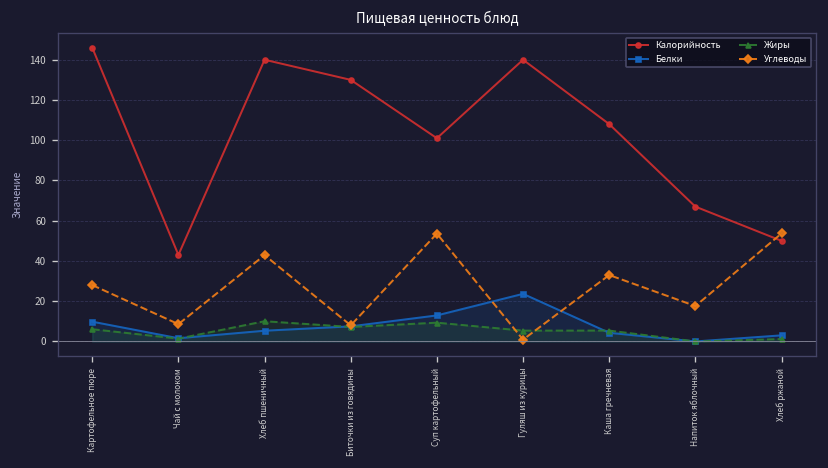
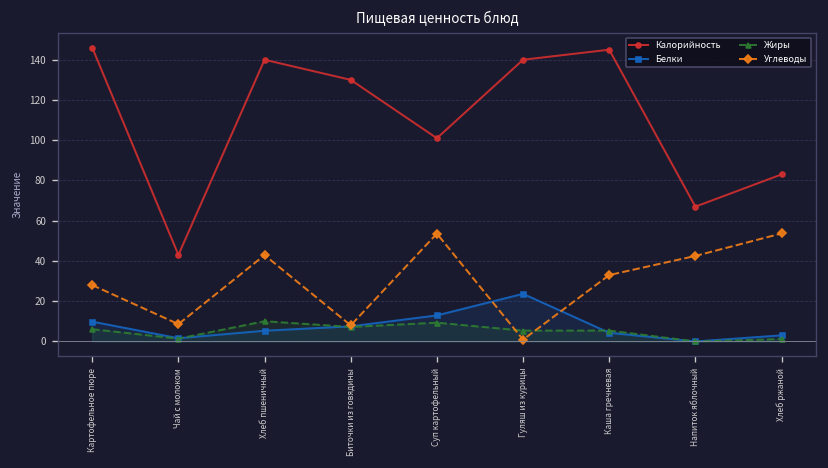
Калорийность, Каша гречневая: 108 -> 145
Углеводы, Напиток яблочный: 18 -> 43
Калорийность, Хлеб ржаной: 50 -> 83
